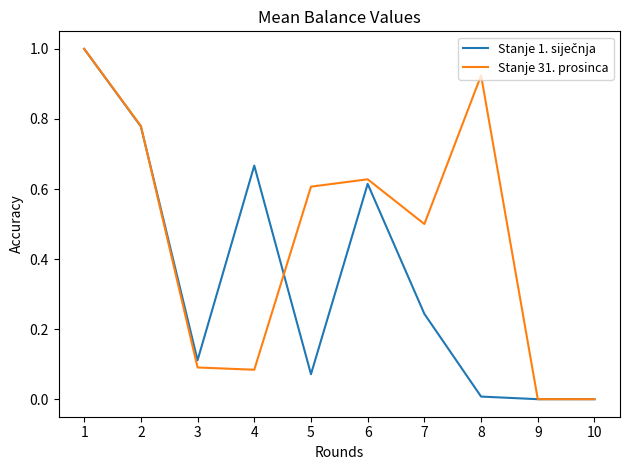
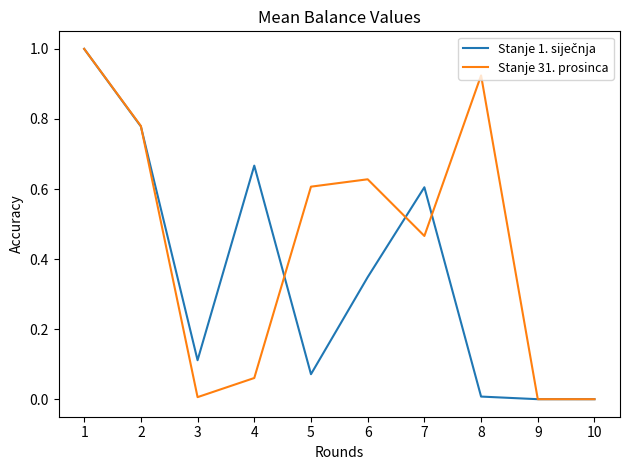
Stanje 31. prosinca, 3: 0.09 -> 0.01
Stanje 31. prosinca, 4: 0.08 -> 0.06
Stanje 1. siječnja, 6: 0.61 -> 0.35
Stanje 1. siječnja, 7: 0.24 -> 0.60
Stanje 31. prosinca, 7: 0.50 -> 0.47
